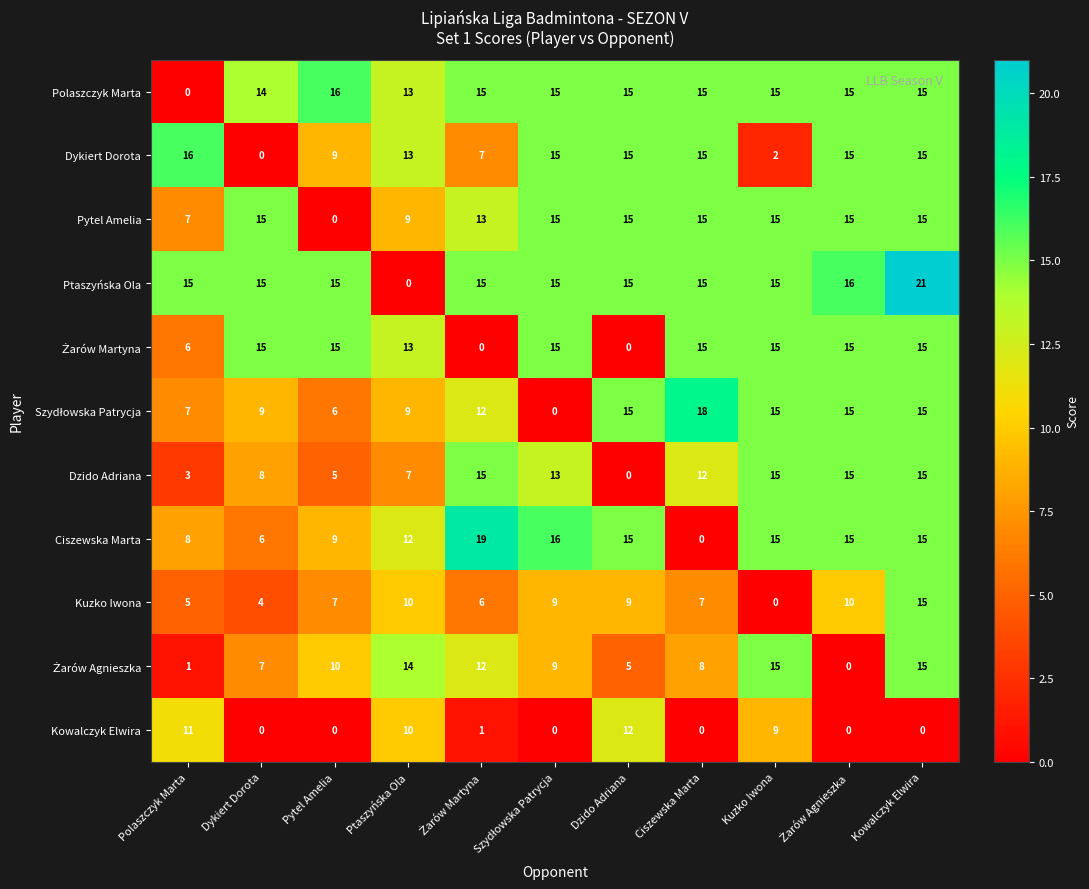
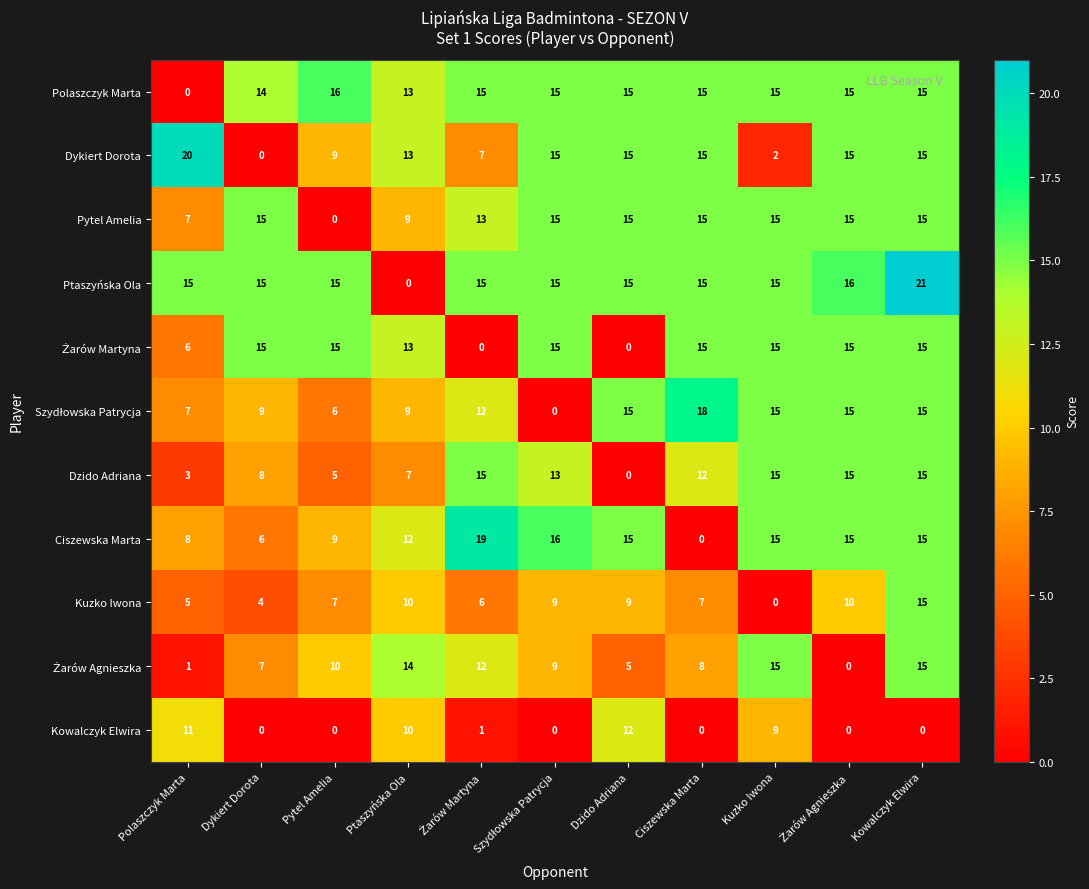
Dykiert Dorota, Polaszczyk Marta: 16 -> 20
